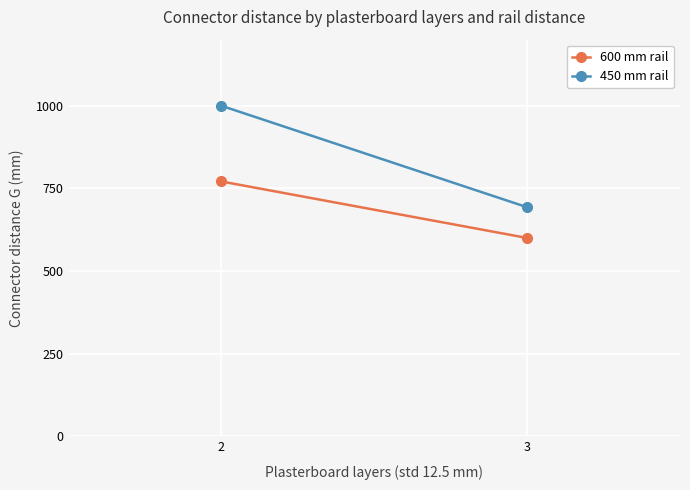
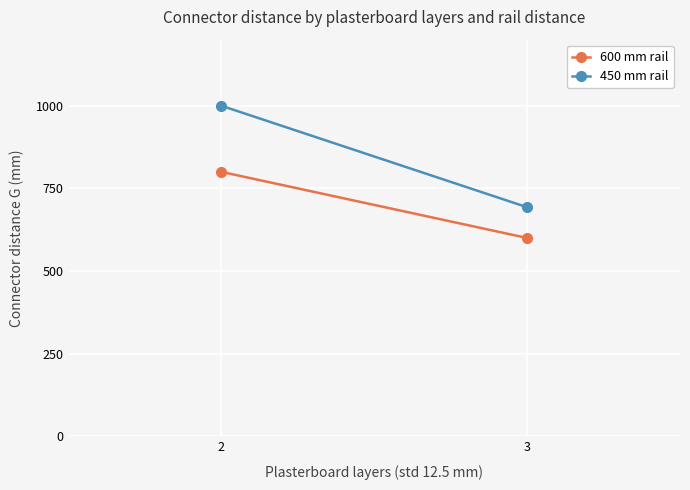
600 mm rail, 2: 770 -> 800
